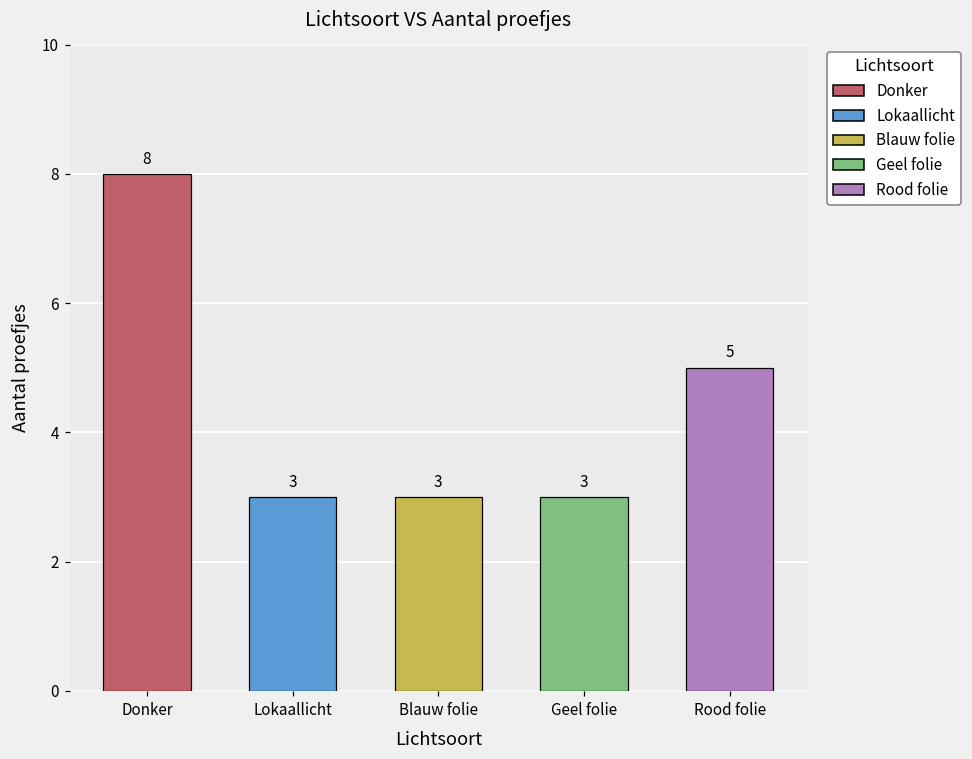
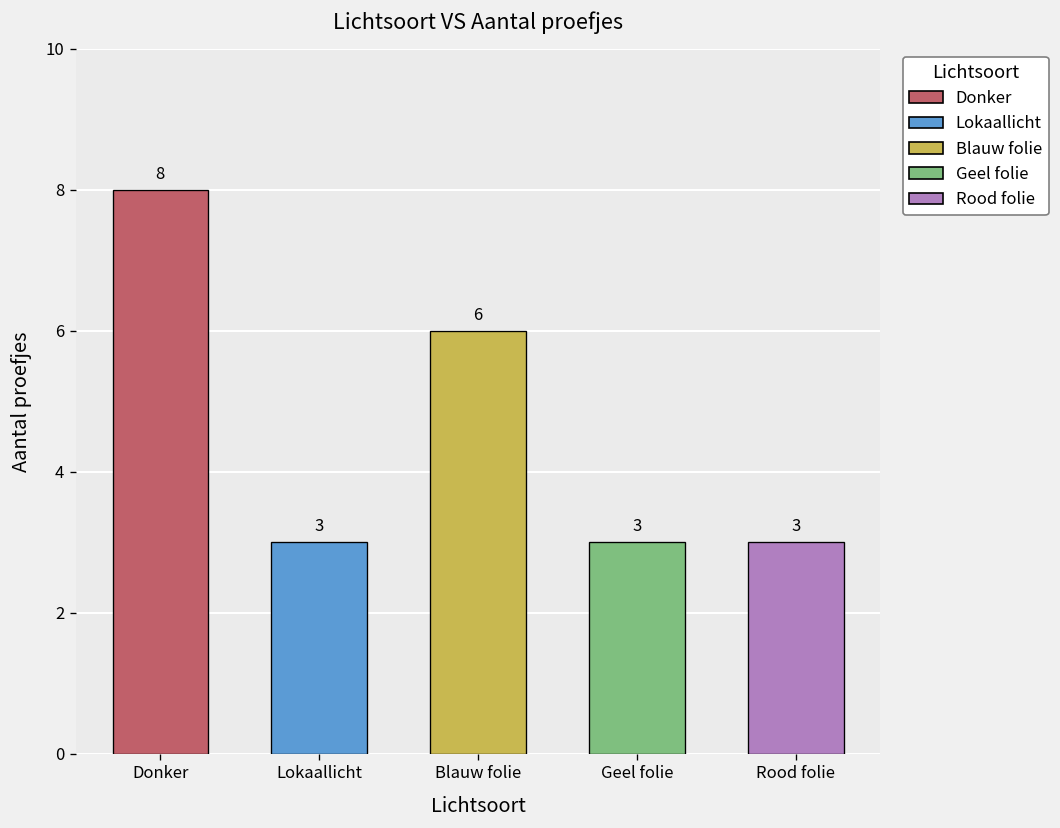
Blauw folie: 3 -> 6
Rood folie: 5 -> 3
